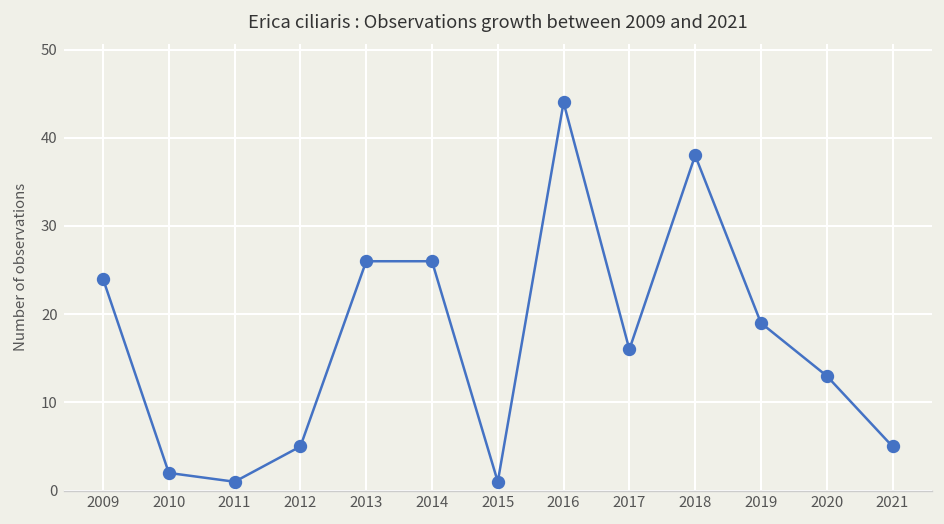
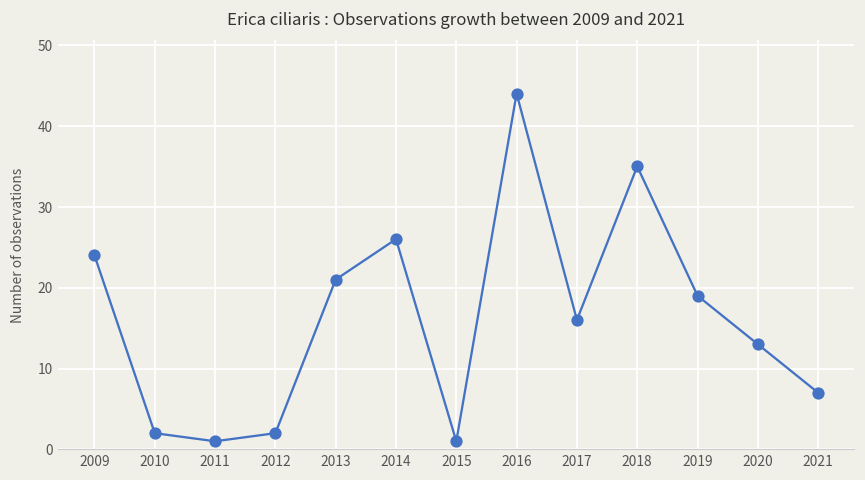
2012: 5 -> 2
2013: 26 -> 21
2018: 38 -> 35
2021: 5 -> 7
